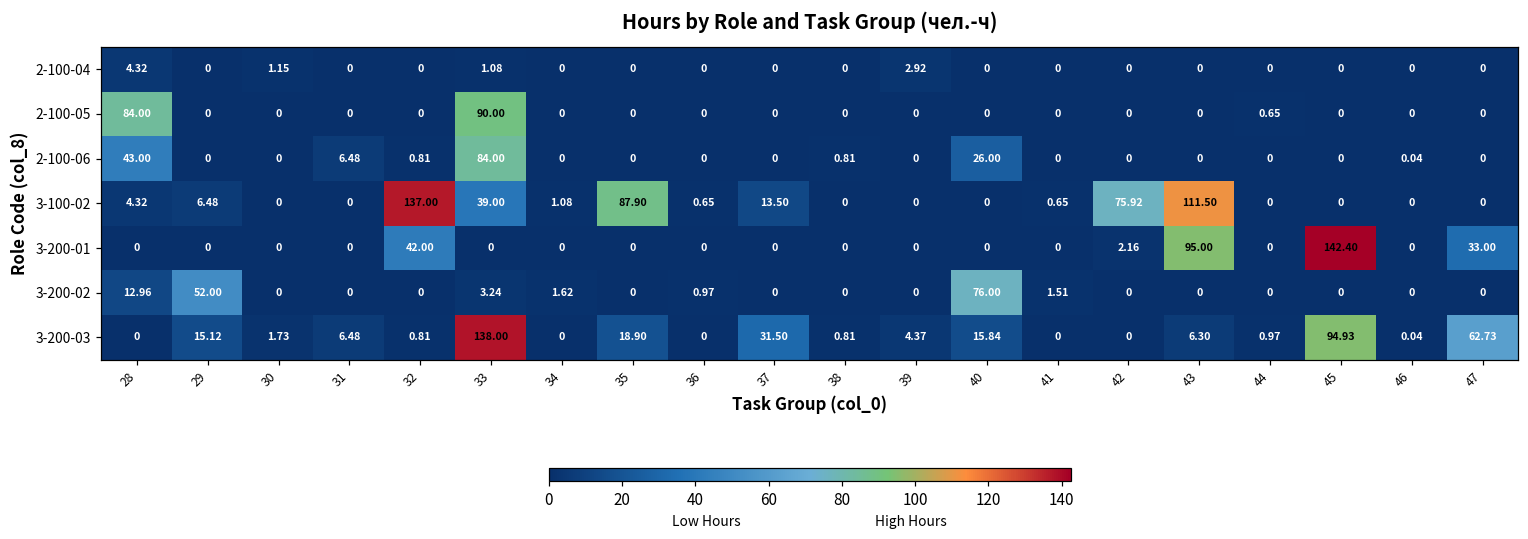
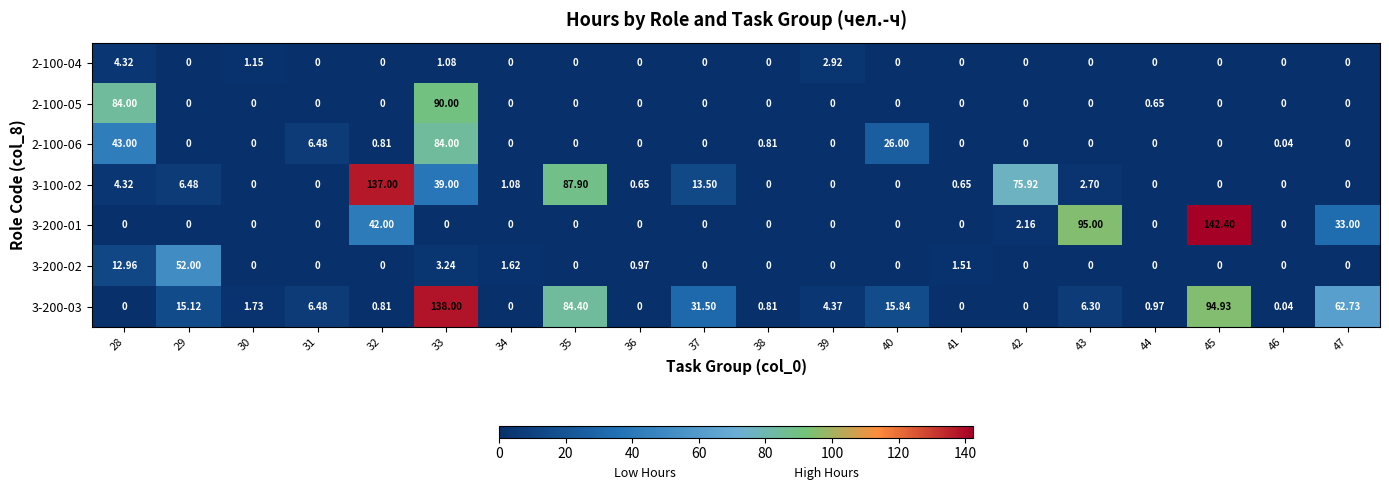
3-100-02, 43: 111.50 -> 2.70
3-200-02, 40: 76.00 -> 0
3-200-03, 35: 18.90 -> 84.40
